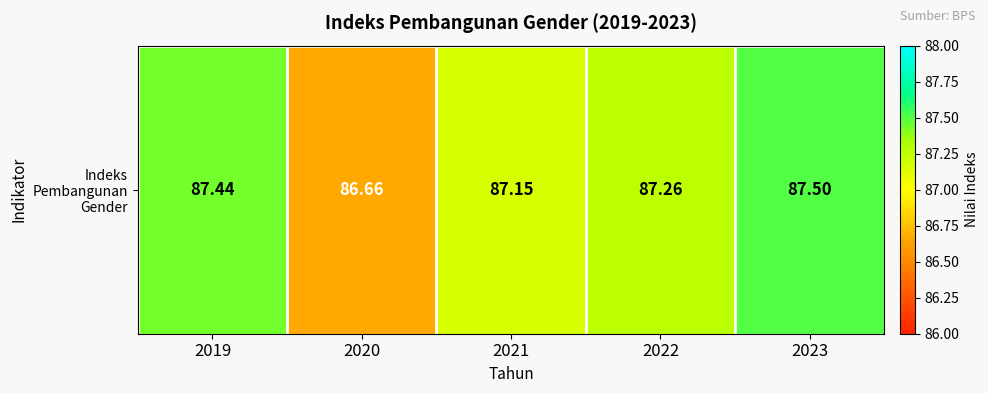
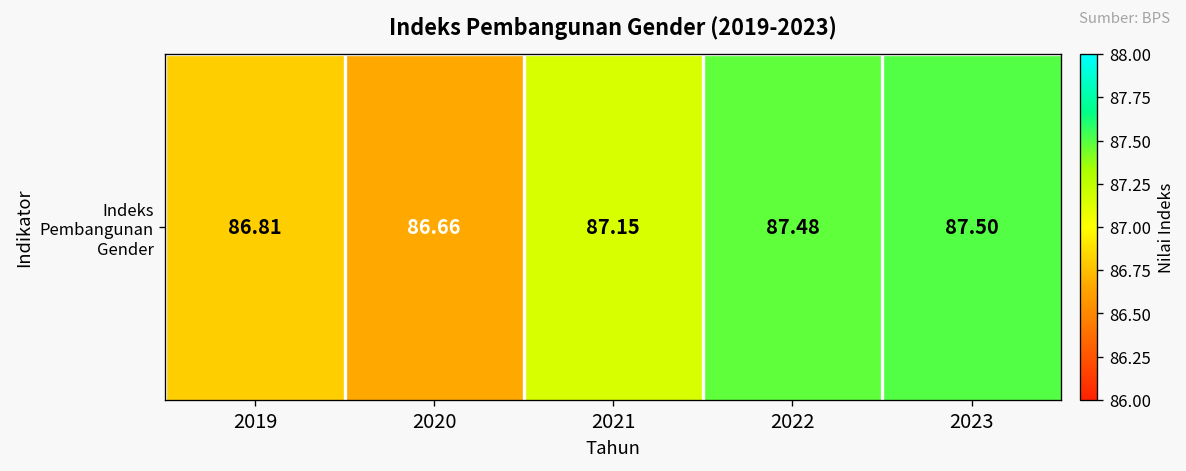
Indeks Pembangunan Gender, 2019: 87.44 -> 86.81
Indeks Pembangunan Gender, 2022: 87.26 -> 87.48
